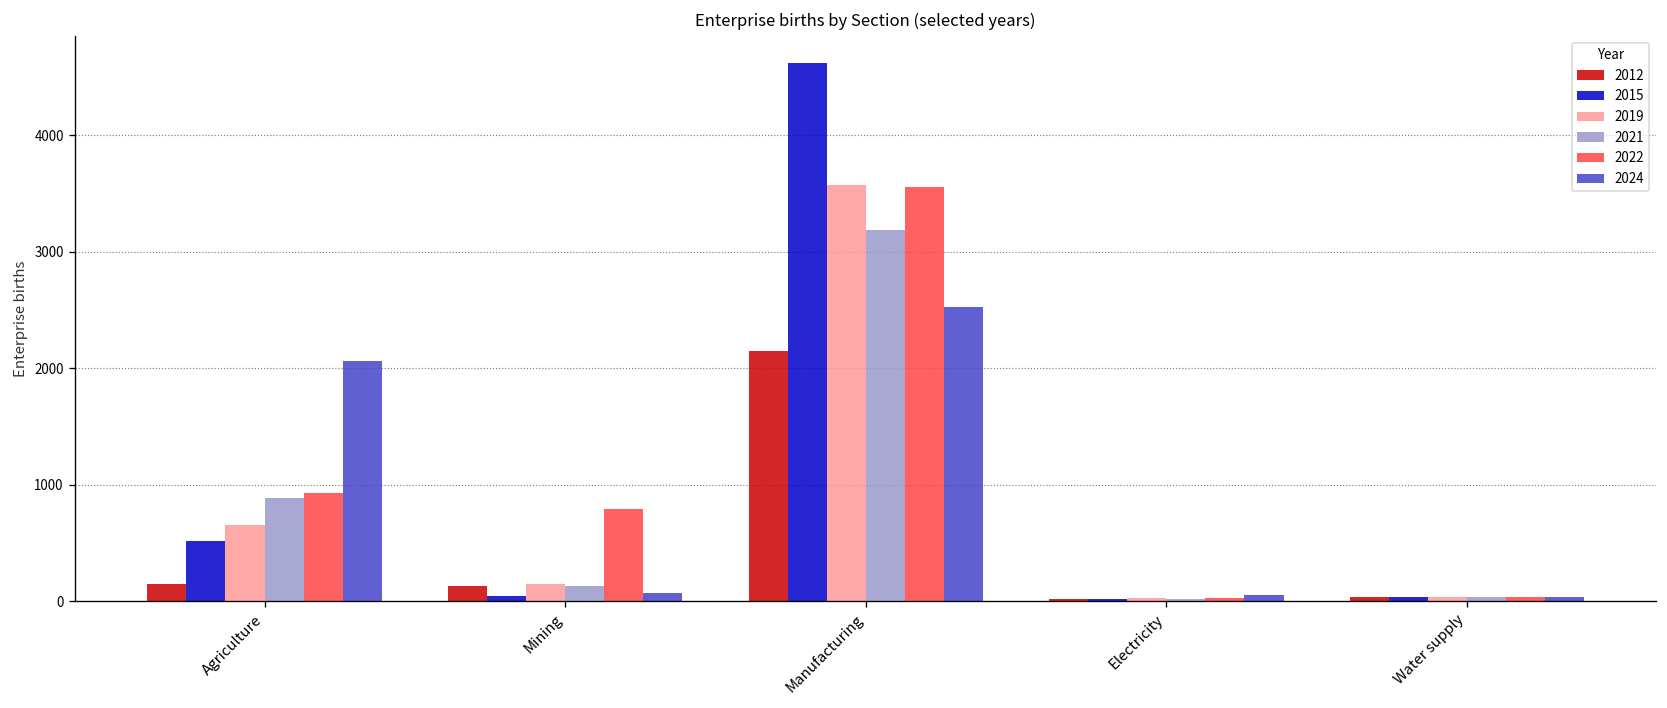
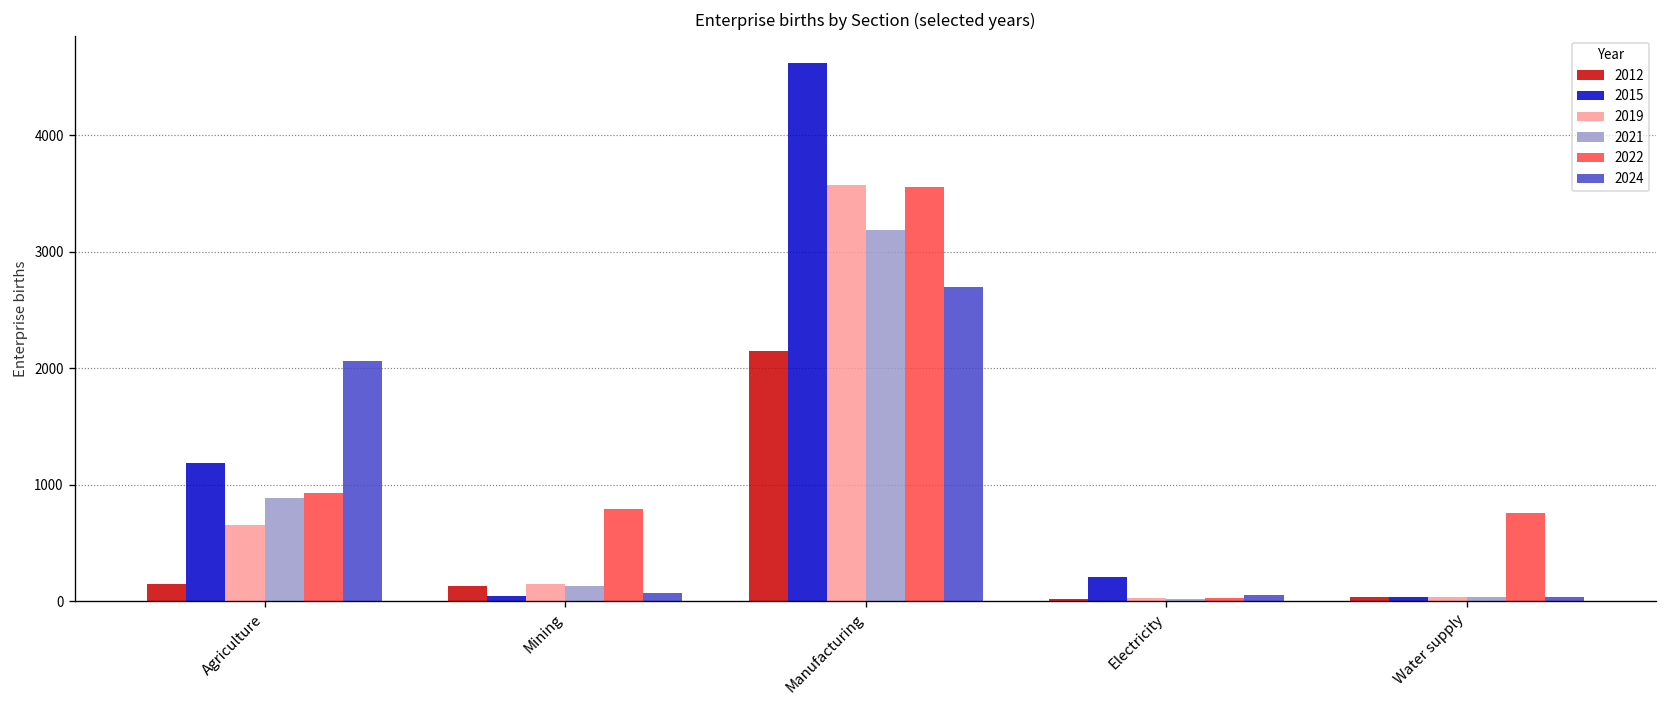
2015, Agriculture: 500 -> 1200
2024, Manufacturing: 2500 -> 2700
2015, Electricity: 0 -> 200
2022, Water supply: 0 -> 800
